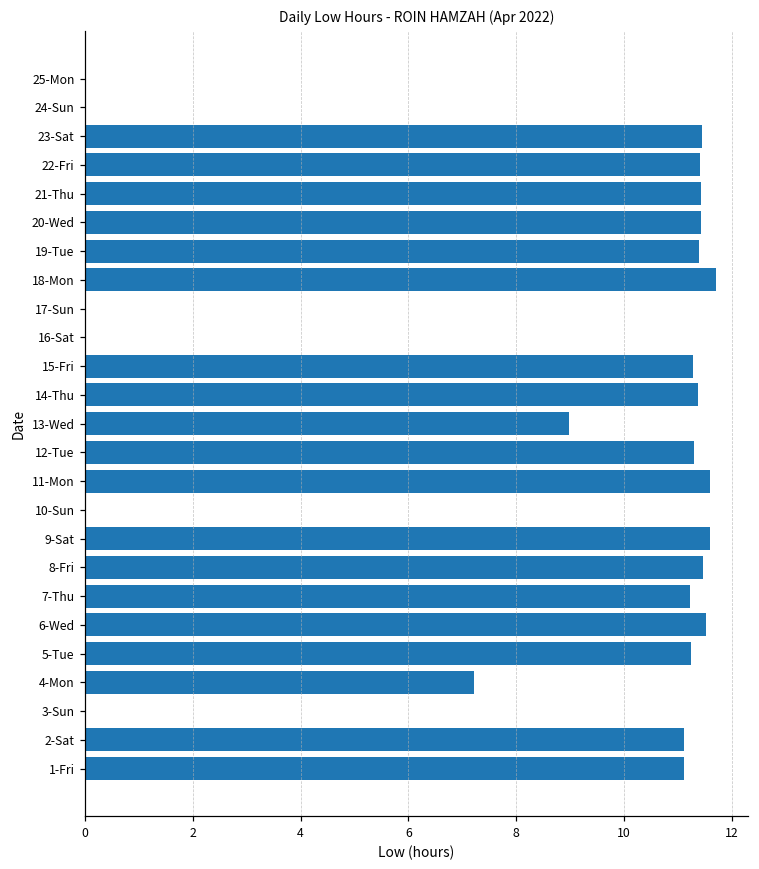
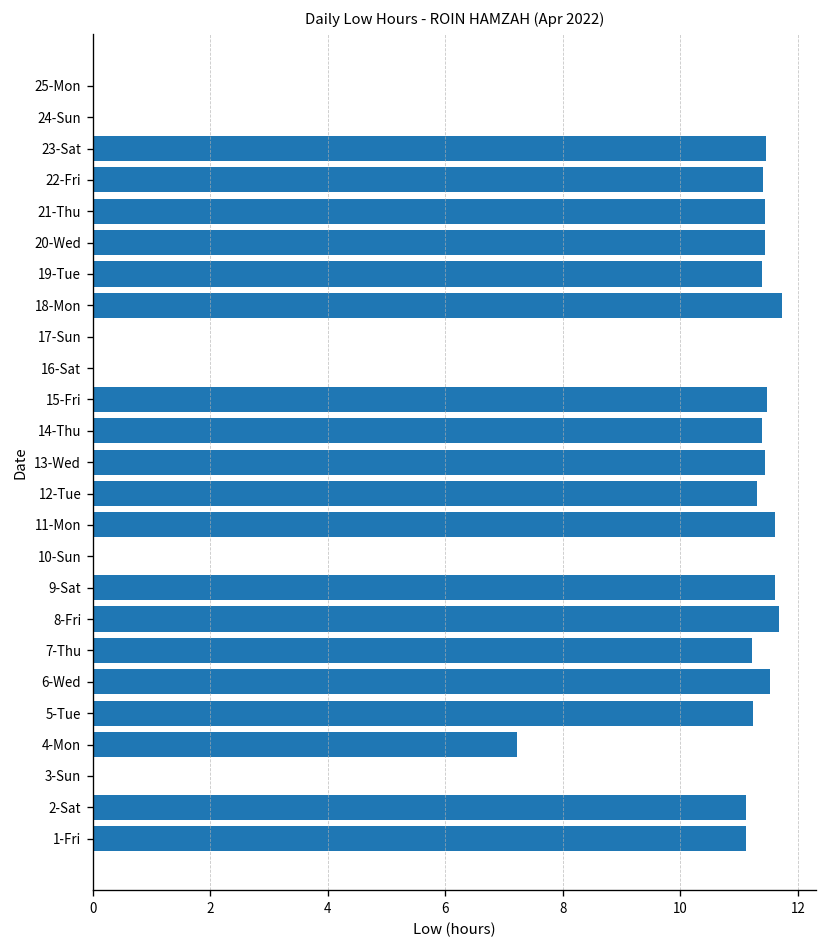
15-Fri: 11.3 -> 11.5
13-Wed: 9.0 -> 11.4
8-Fri: 11.5 -> 11.7
